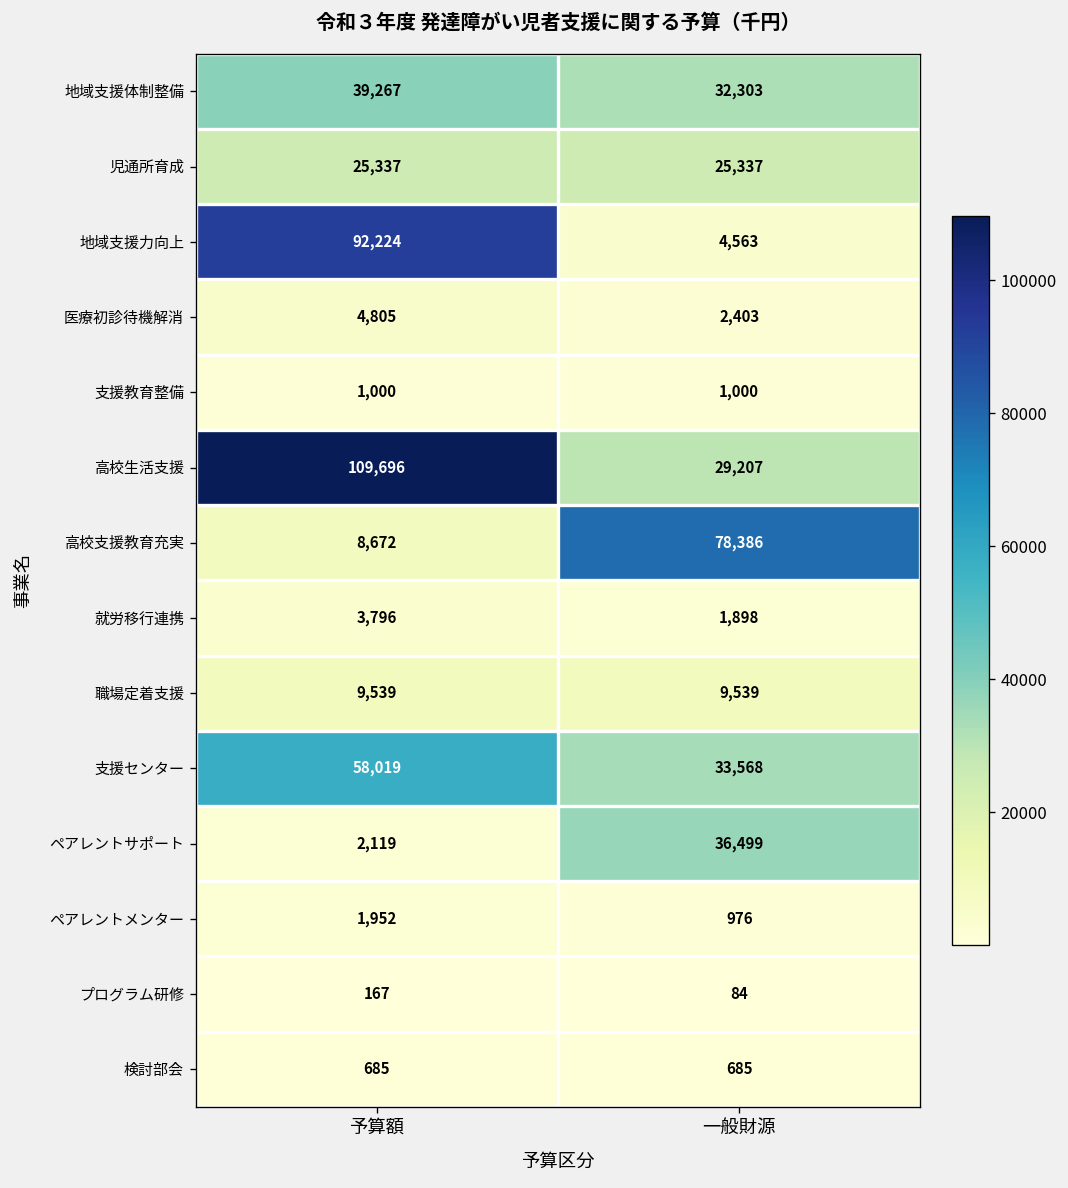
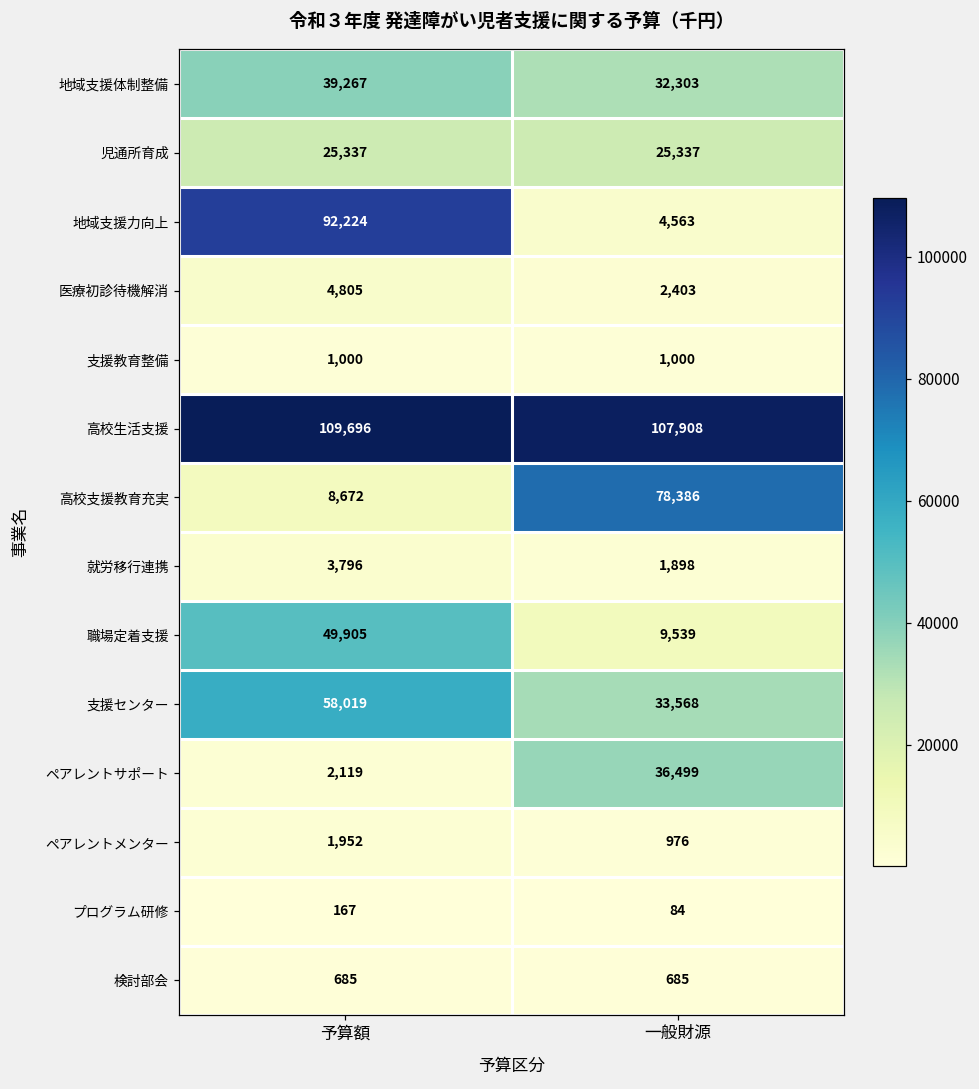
高校生活支援, 一般財源: 29,207 -> 107,908
職場定着支援, 予算額: 9,539 -> 49,905
